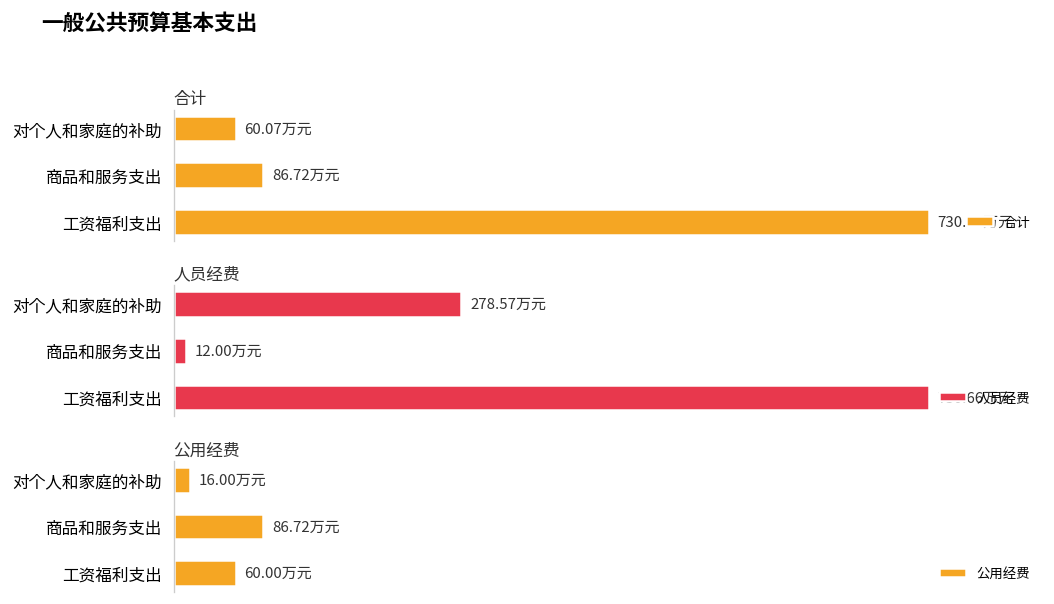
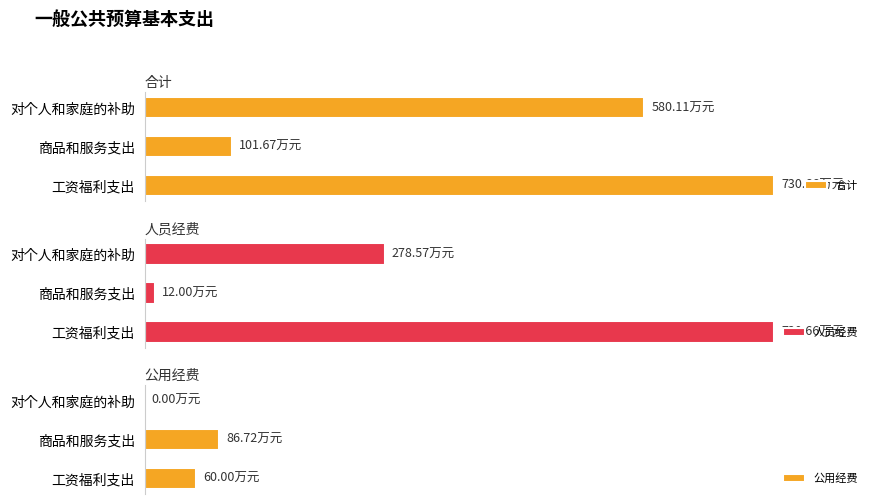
合计, 对个人和家庭的补助: 60.07 -> 580.11
合计, 商品和服务支出: 86.72 -> 101.67
公用经费, 对个人和家庭的补助: 16.00 -> 0.00
